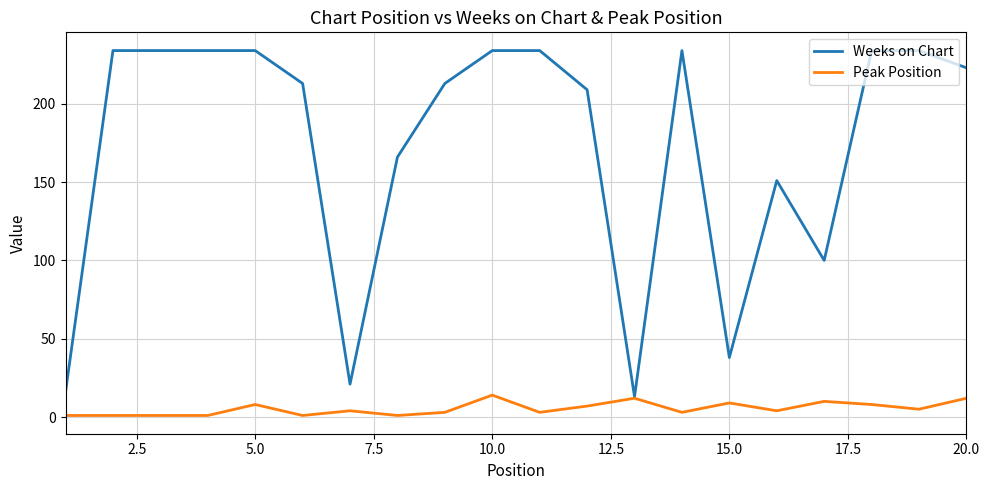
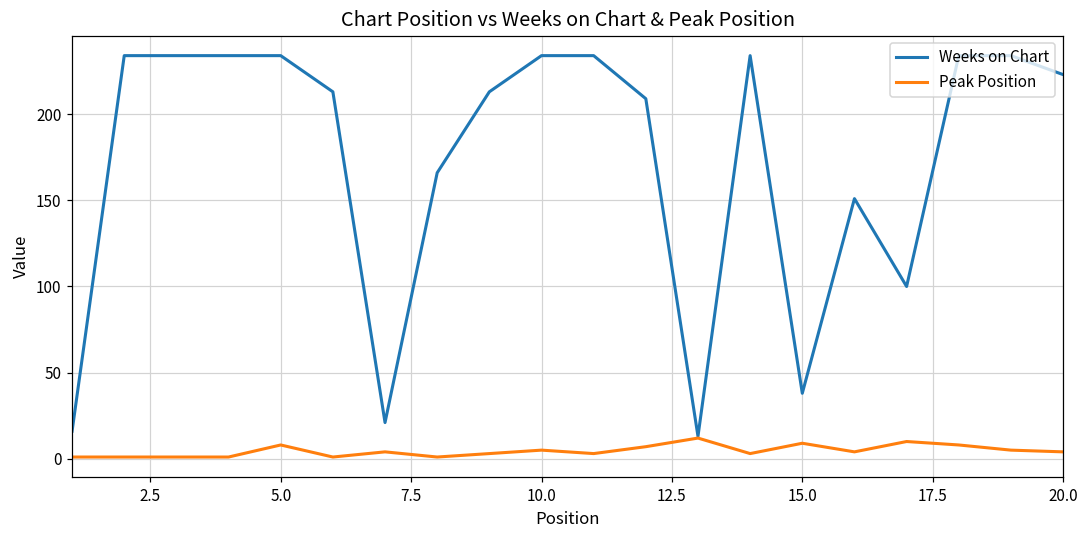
Peak Position, 10.0: 14 -> 5
Peak Position, 20.0: 12 -> 4
